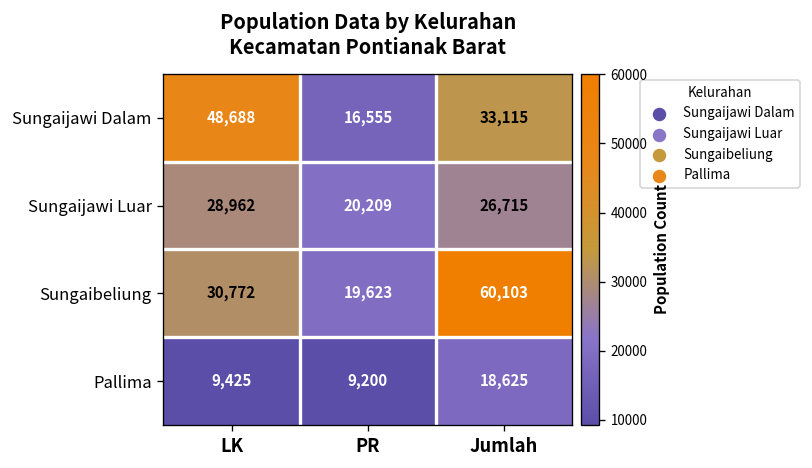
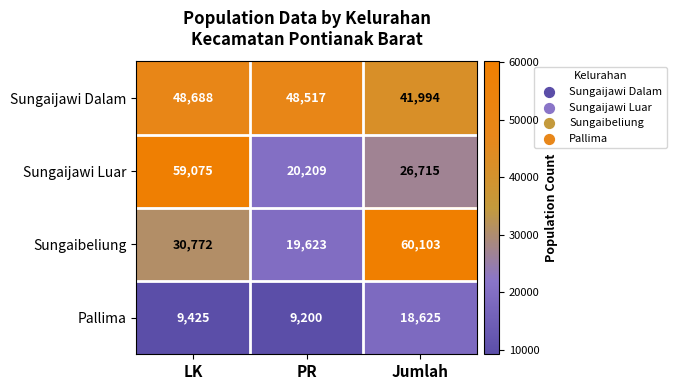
Sungaijawi Dalam, PR: 16,555 -> 48,517
Sungaijawi Dalam, Jumlah: 33,115 -> 41,994
Sungaijawi Luar, LK: 28,962 -> 59,075
